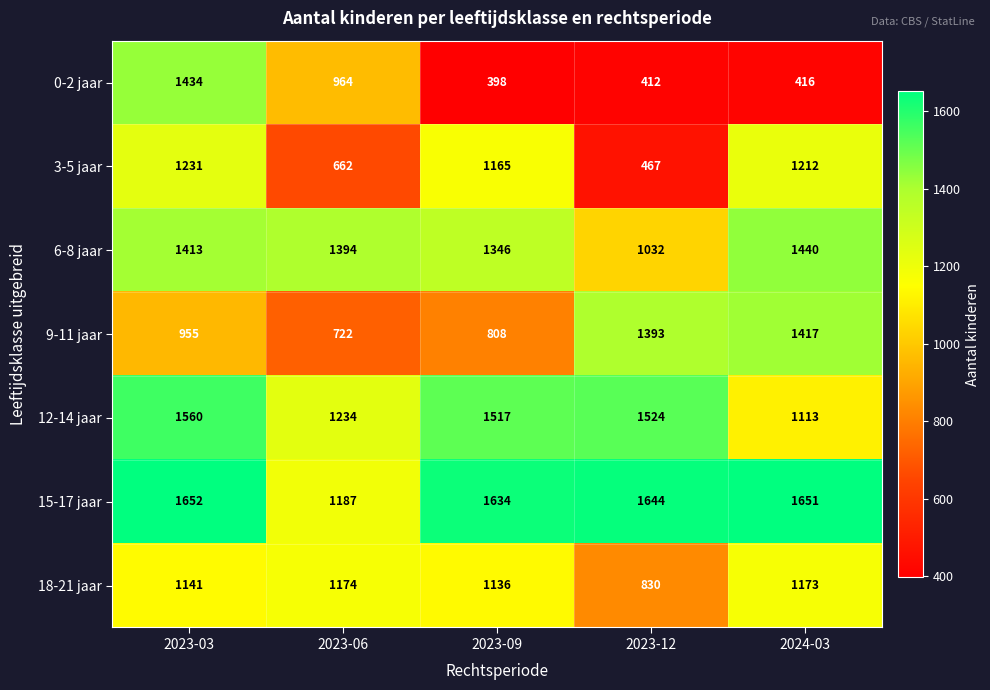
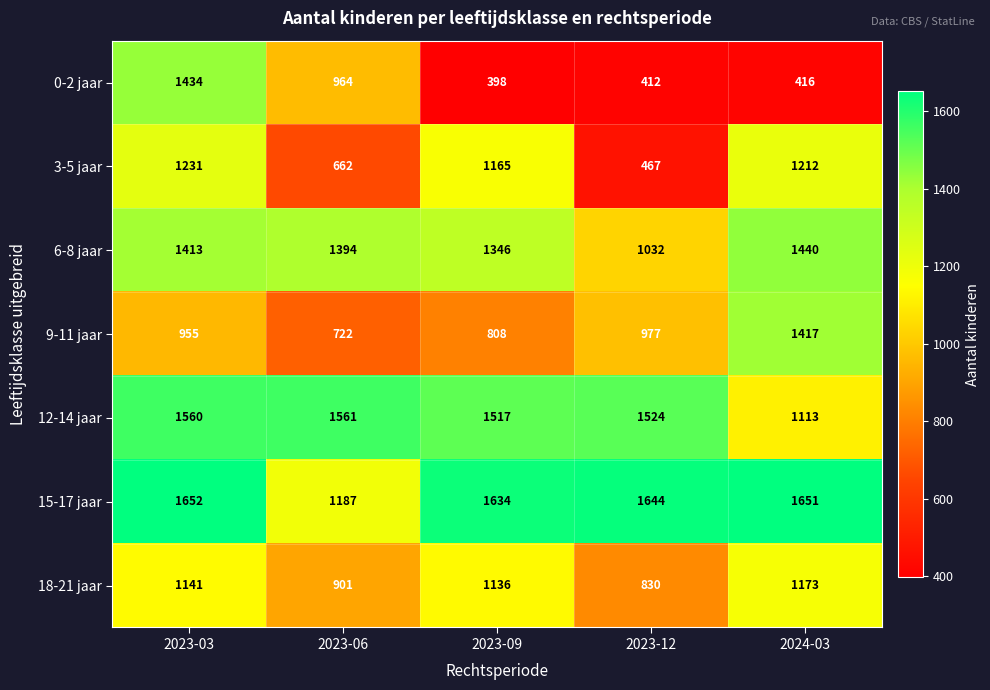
9-11 jaar, 2023-12: 1393 -> 977
12-14 jaar, 2023-06: 1234 -> 1561
18-21 jaar, 2023-06: 1174 -> 901
